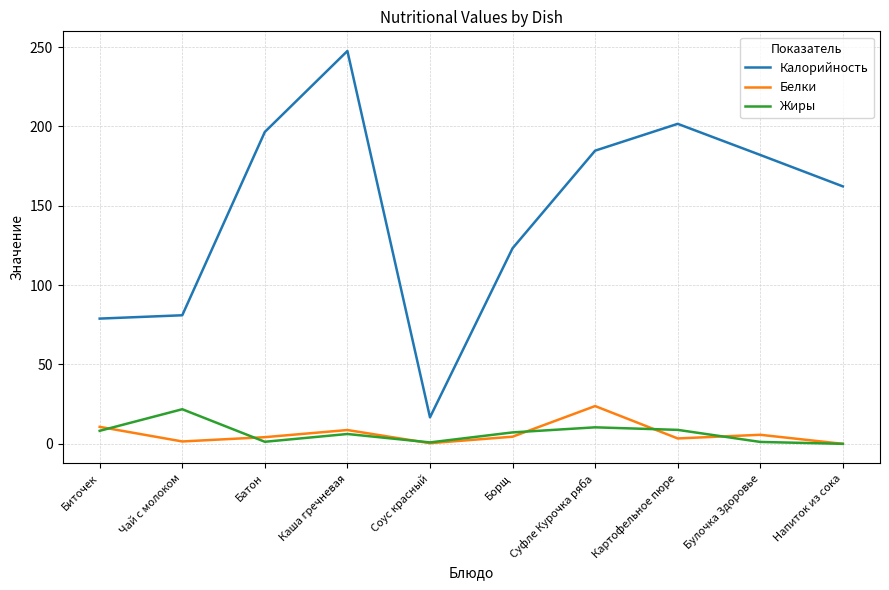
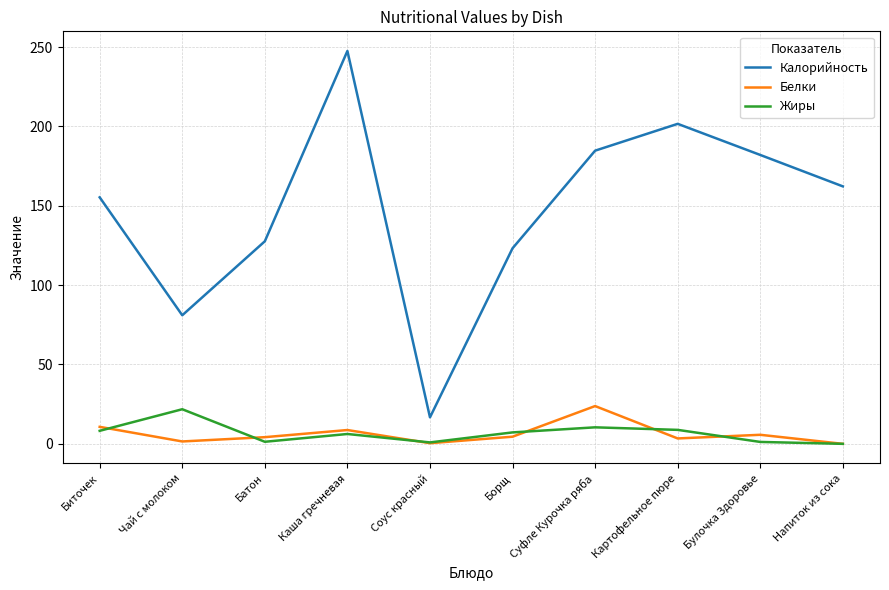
Калорийность, Биточек: 79 -> 155
Калорийность, Батон: 197 -> 128
